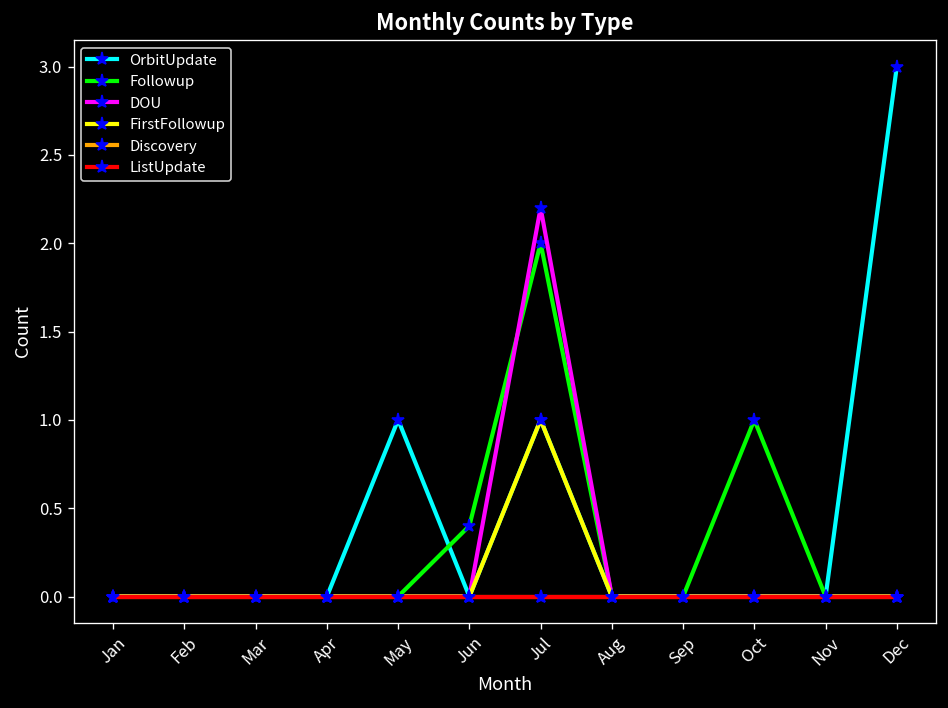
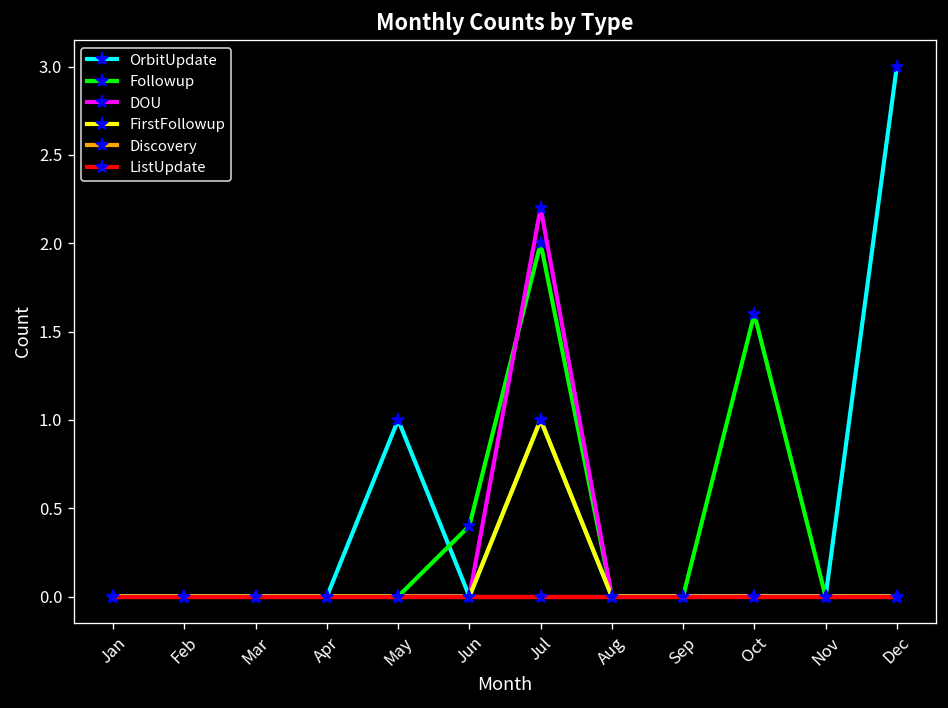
Followup, Oct: 1.0 -> 1.6
